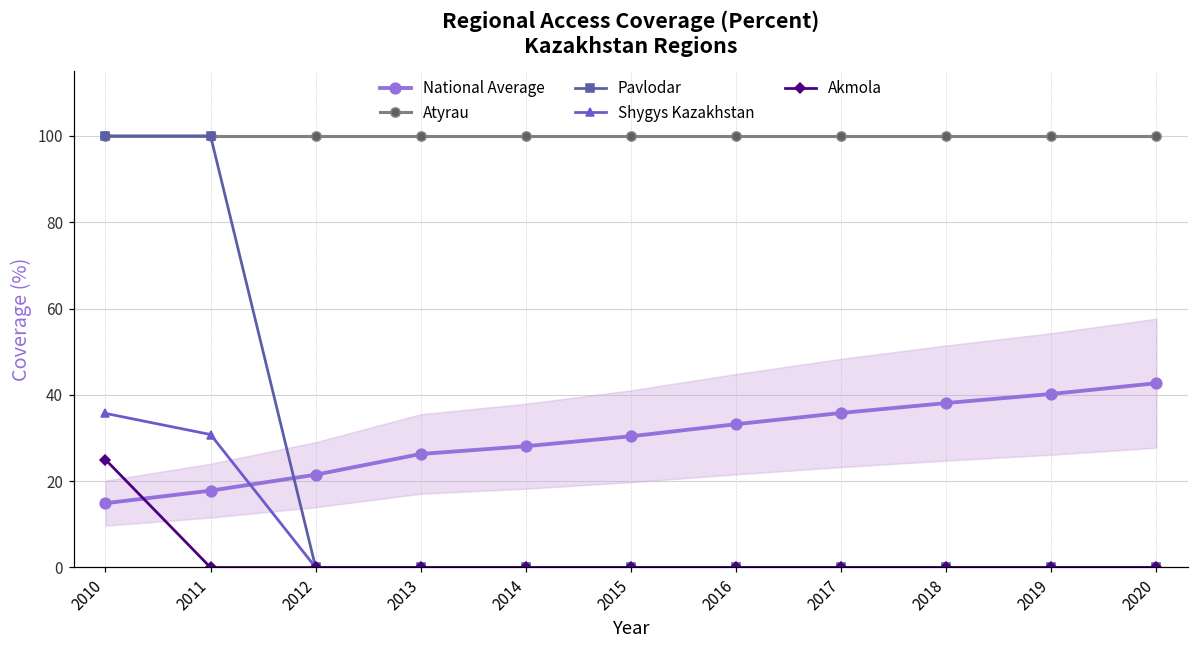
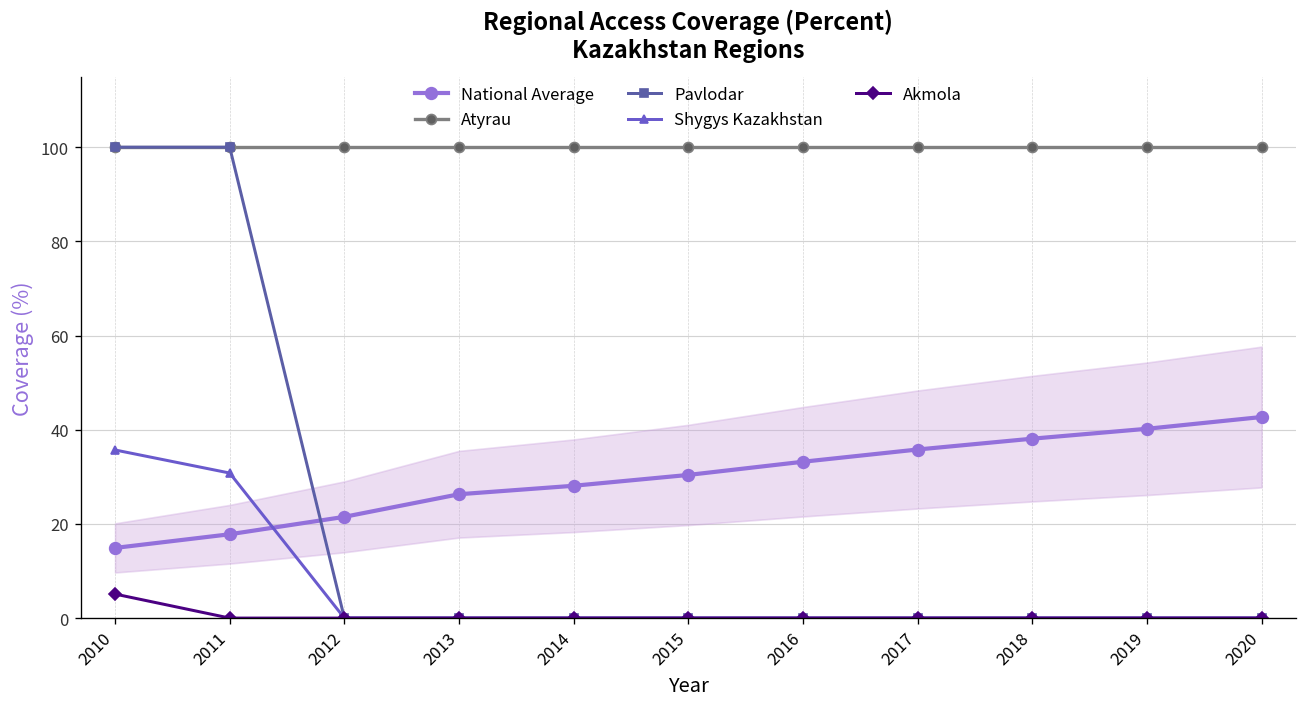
Akmola, 2010: 25 -> 5
